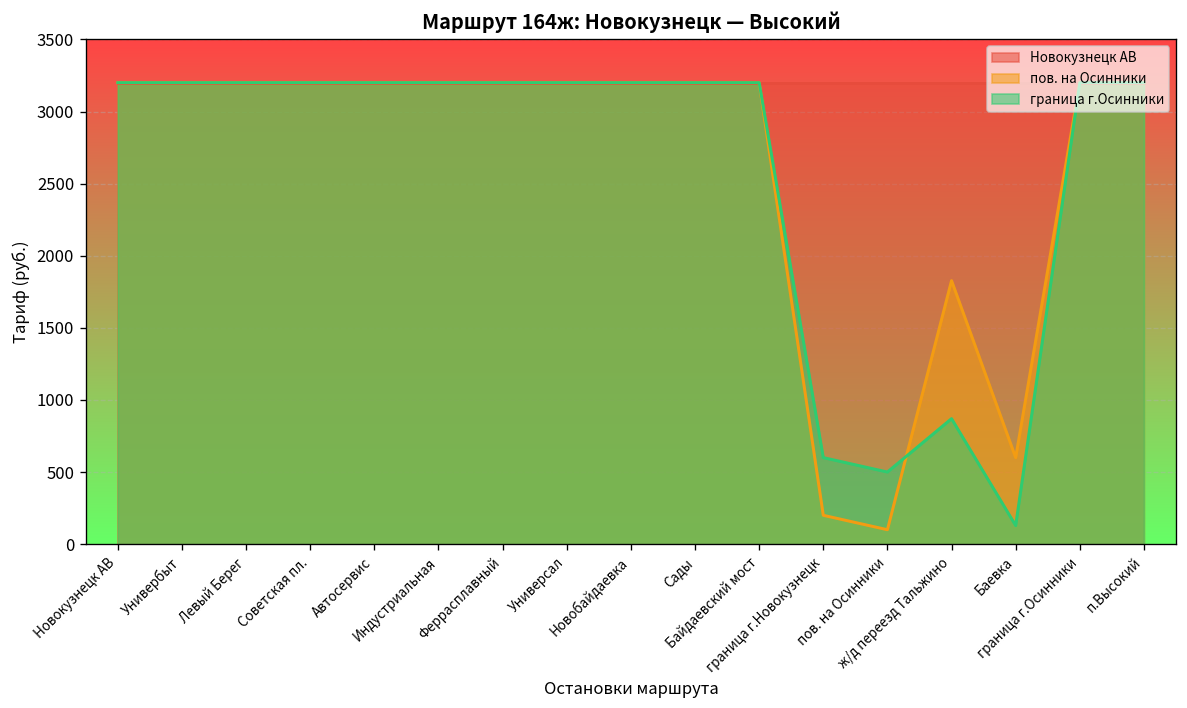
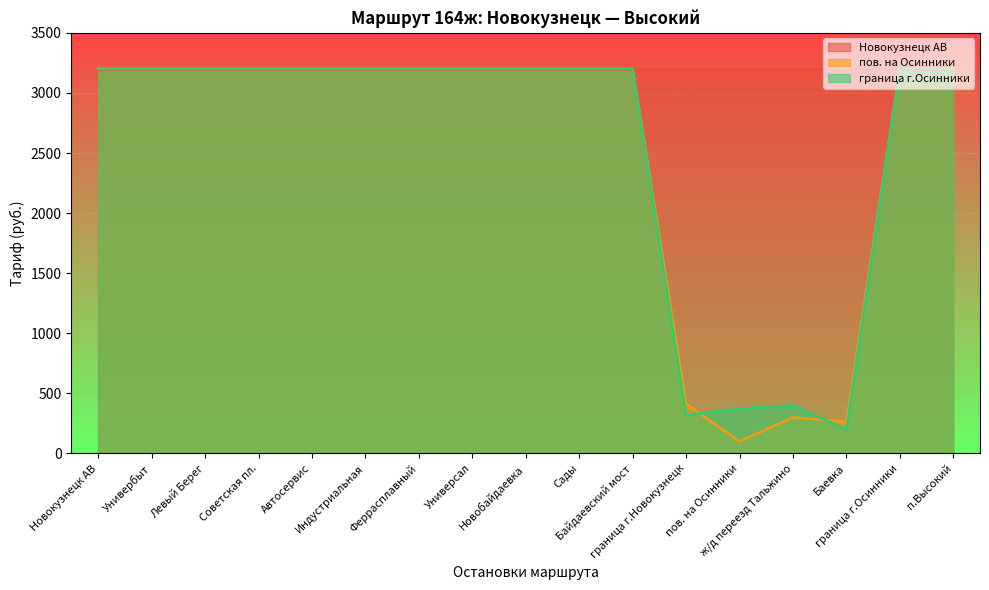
пов. на Осинники, граница г.Новокузнецк: 200 -> 410
граница г.Осинники, граница г.Новокузнецк: 600 -> 320
граница г.Осинники, пов. на Осинники: 500 -> 370
пов. на Осинники, ж/д переезд Тальжино: 1830 -> 300
граница г.Осинники, ж/д переезд Тальжино: 870 -> 400
пов. на Осинники, Баевка: 600 -> 260
граница г.Осинники, Баевка: 130 -> 200
